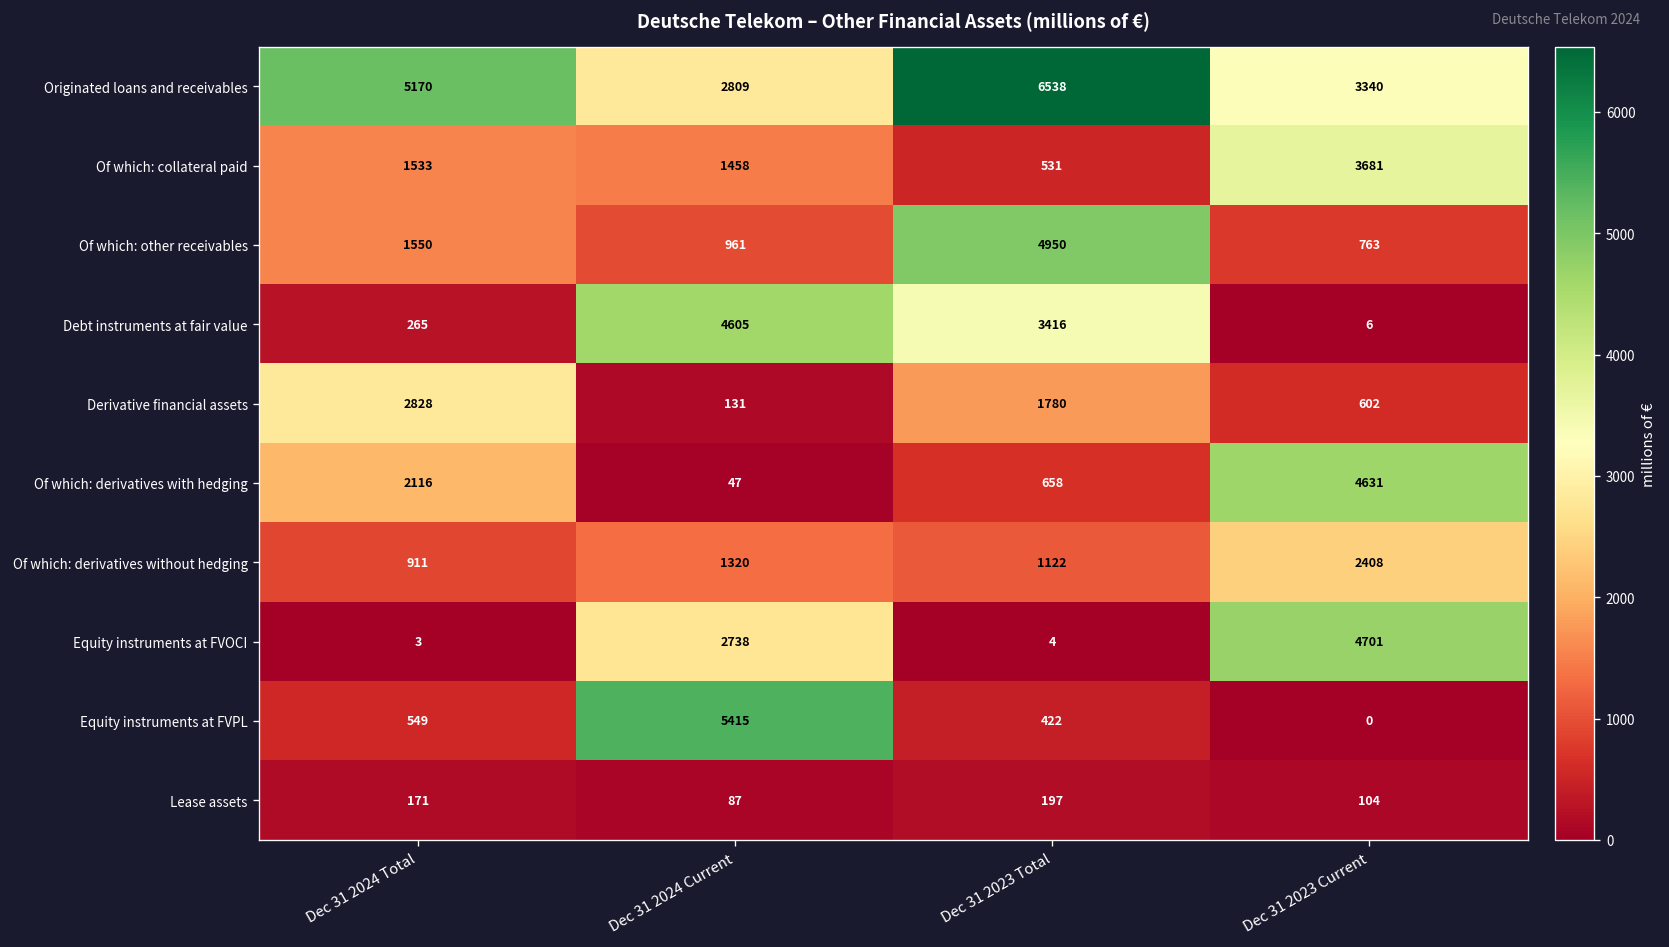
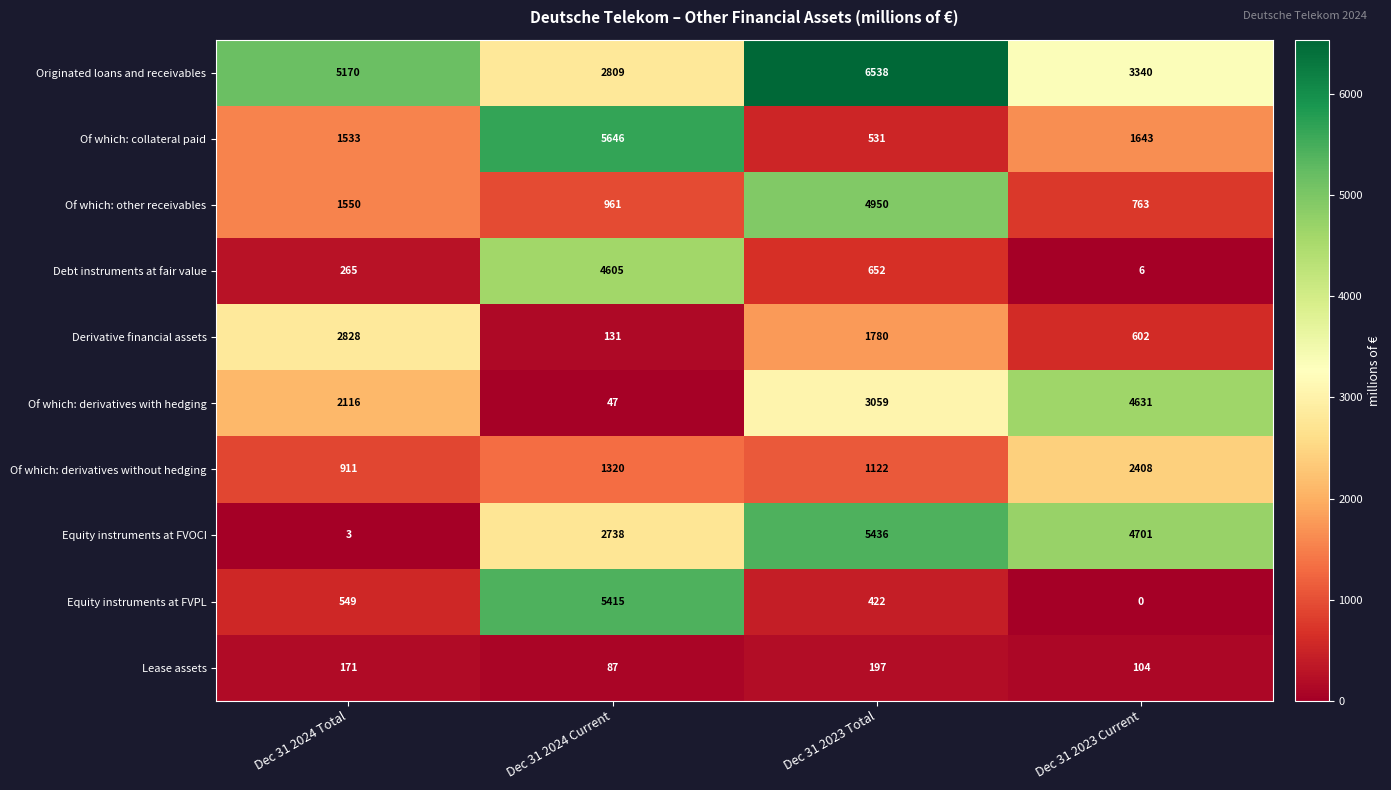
Of which: collateral paid, Dec 31 2024 Current: 1458 -> 5646
Of which: collateral paid, Dec 31 2023 Current: 3681 -> 1643
Debt instruments at fair value, Dec 31 2023 Total: 3416 -> 652
Of which: derivatives with hedging, Dec 31 2023 Total: 658 -> 3059
Equity instruments at FVOCI, Dec 31 2023 Total: 4 -> 5436
